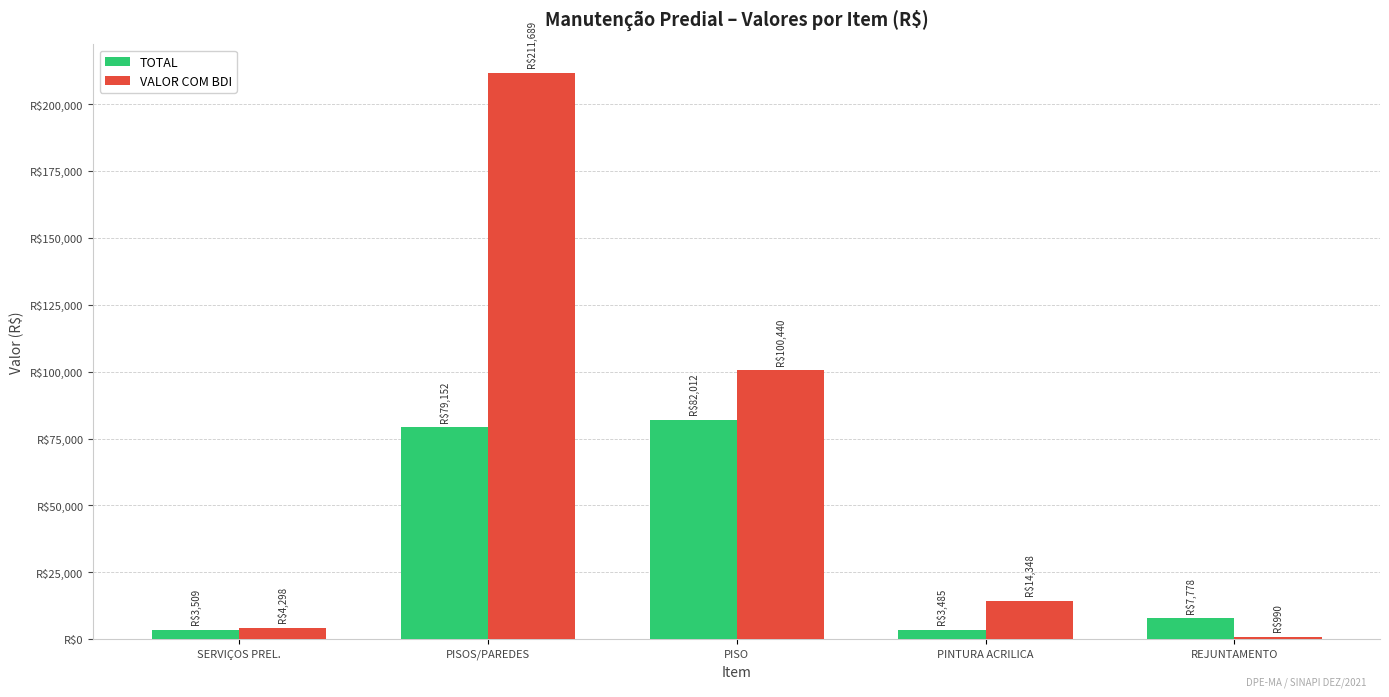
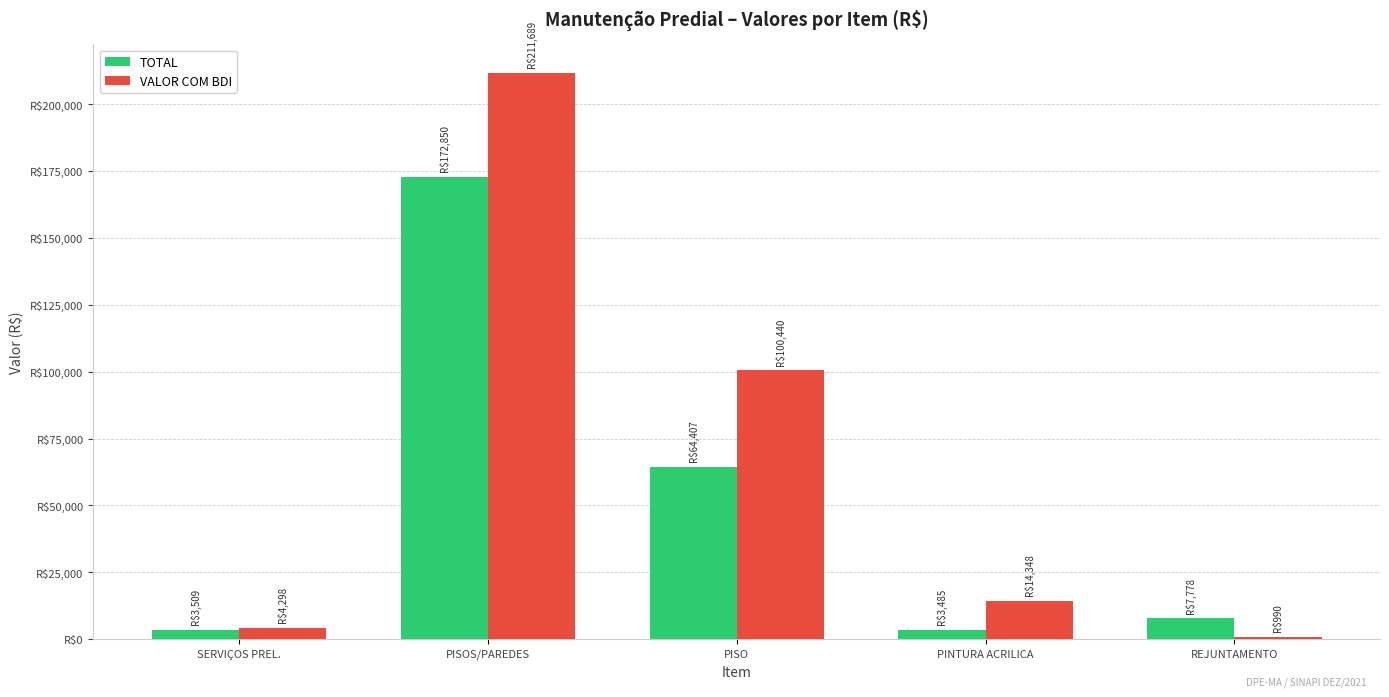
TOTAL, PISOS/PAREDES: $79,152 -> $172,850
TOTAL, PISO: $82,012 -> $64,407
